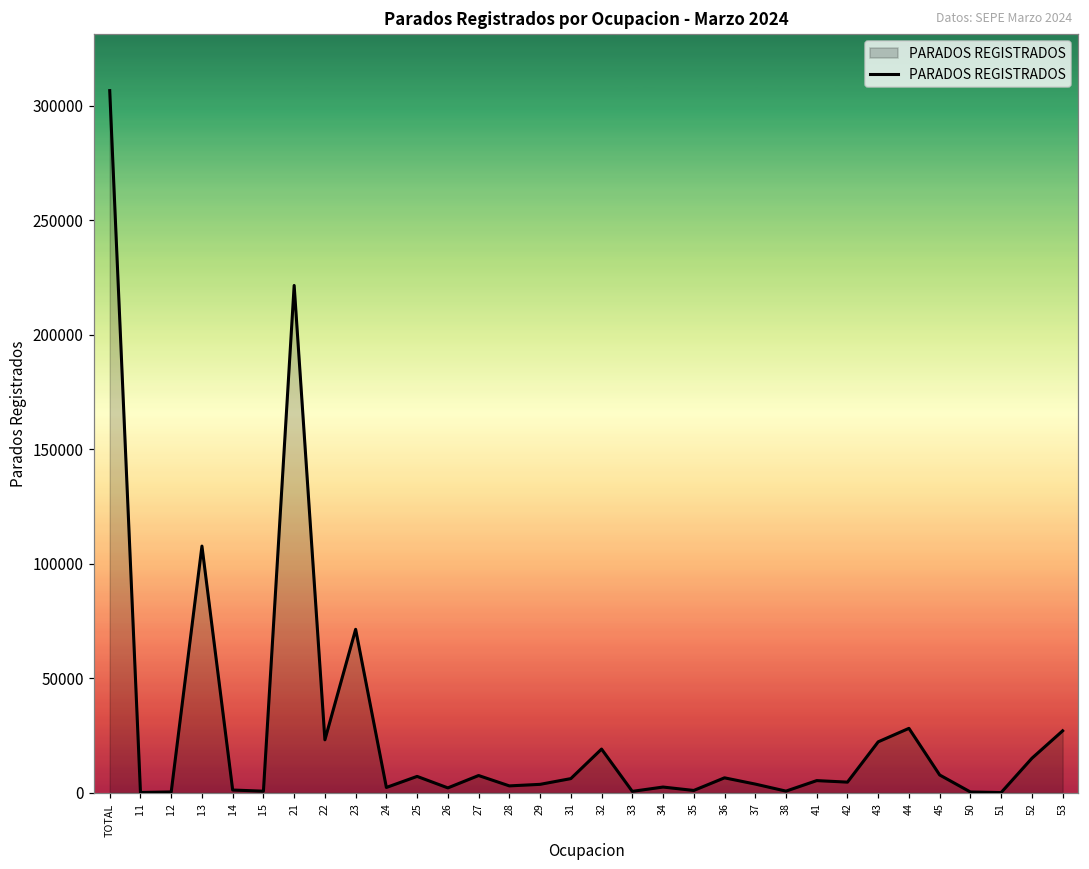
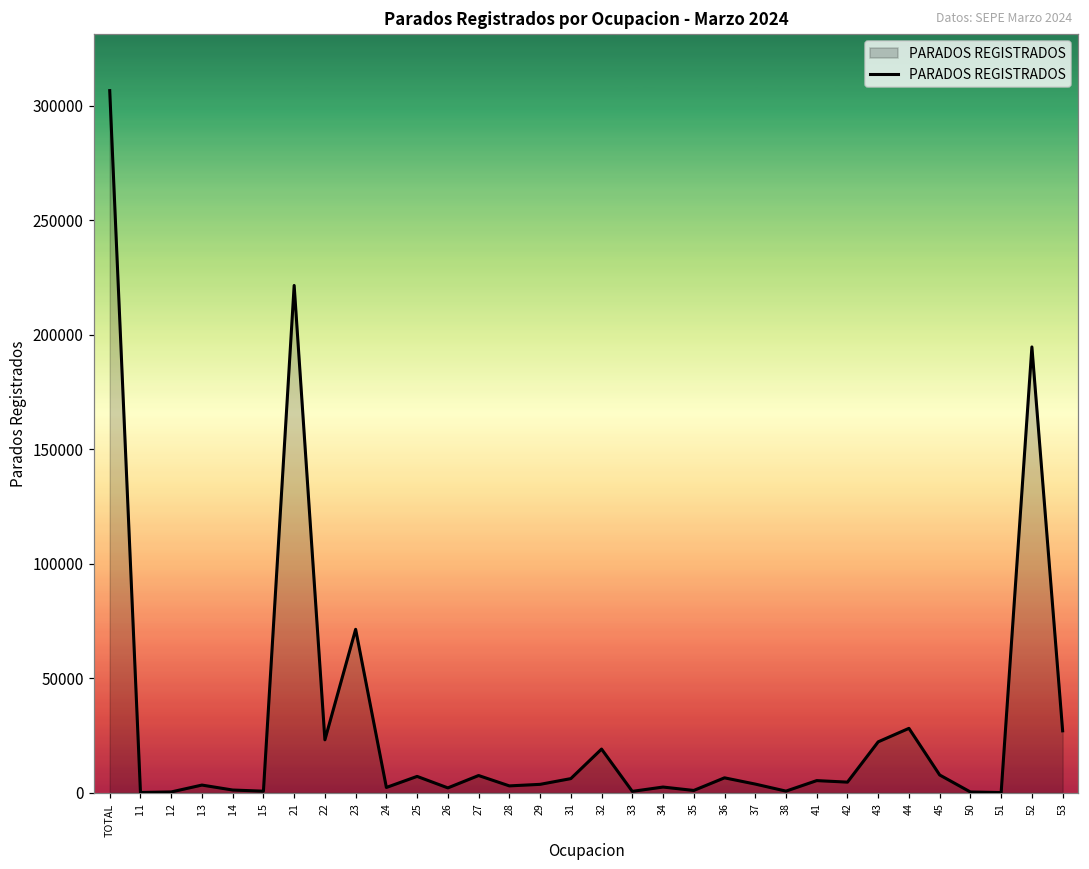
13: 108000 -> 3000
52: 15000 -> 195000
